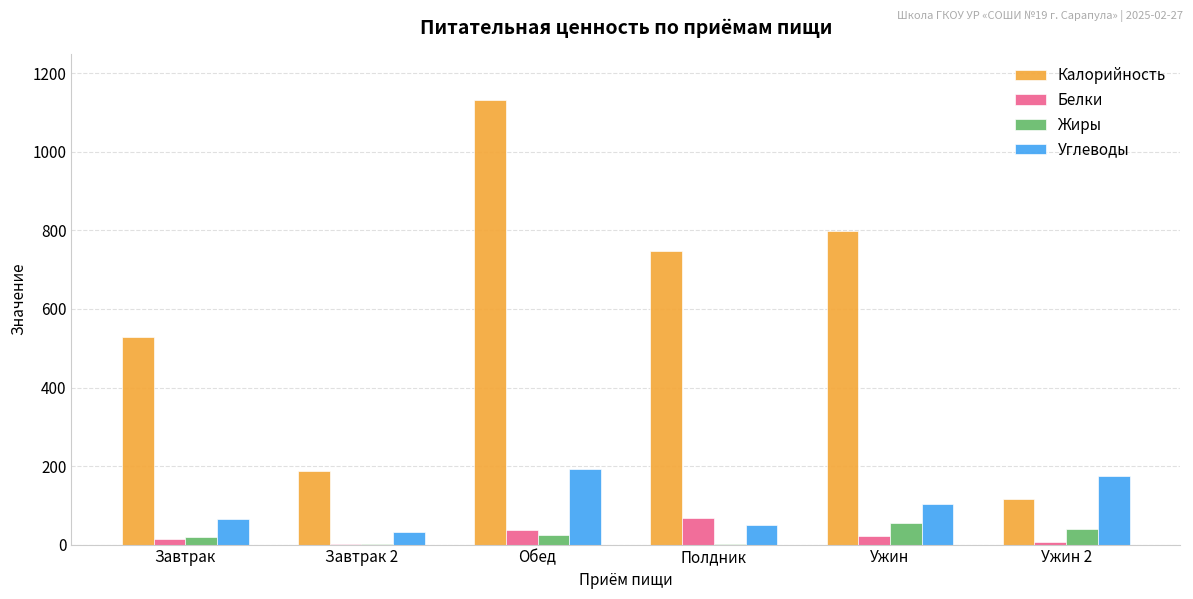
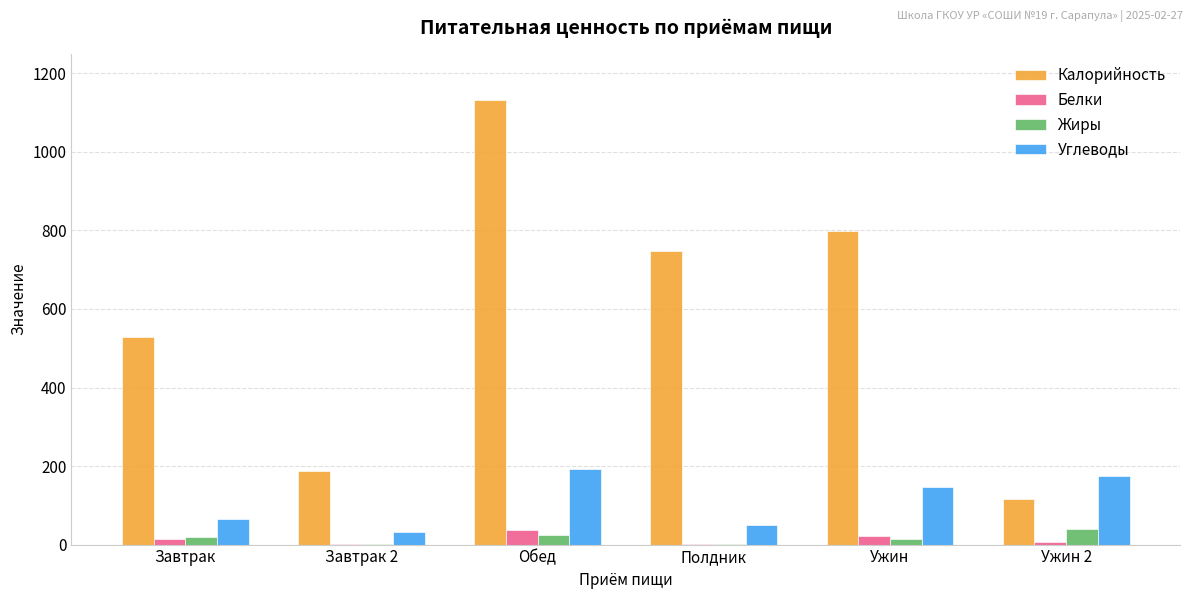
Белки, Полдник: 70 -> 0
Жиры, Ужин: 50 -> 10
Углеводы, Ужин: 100 -> 150
